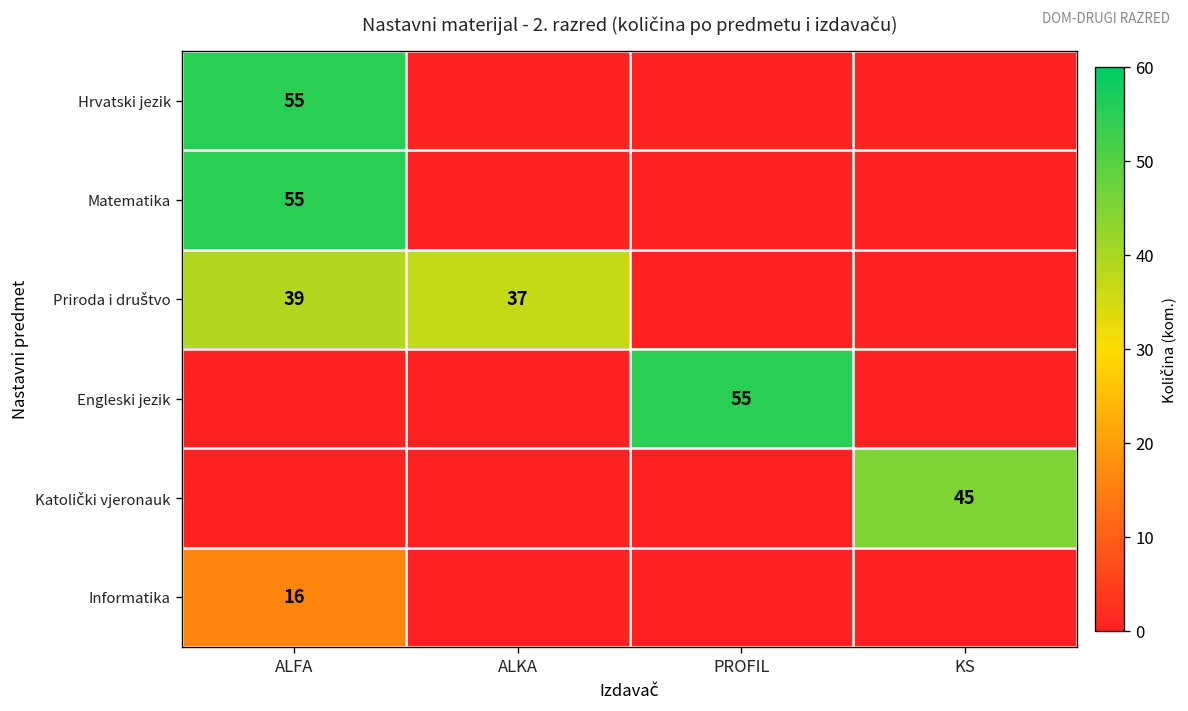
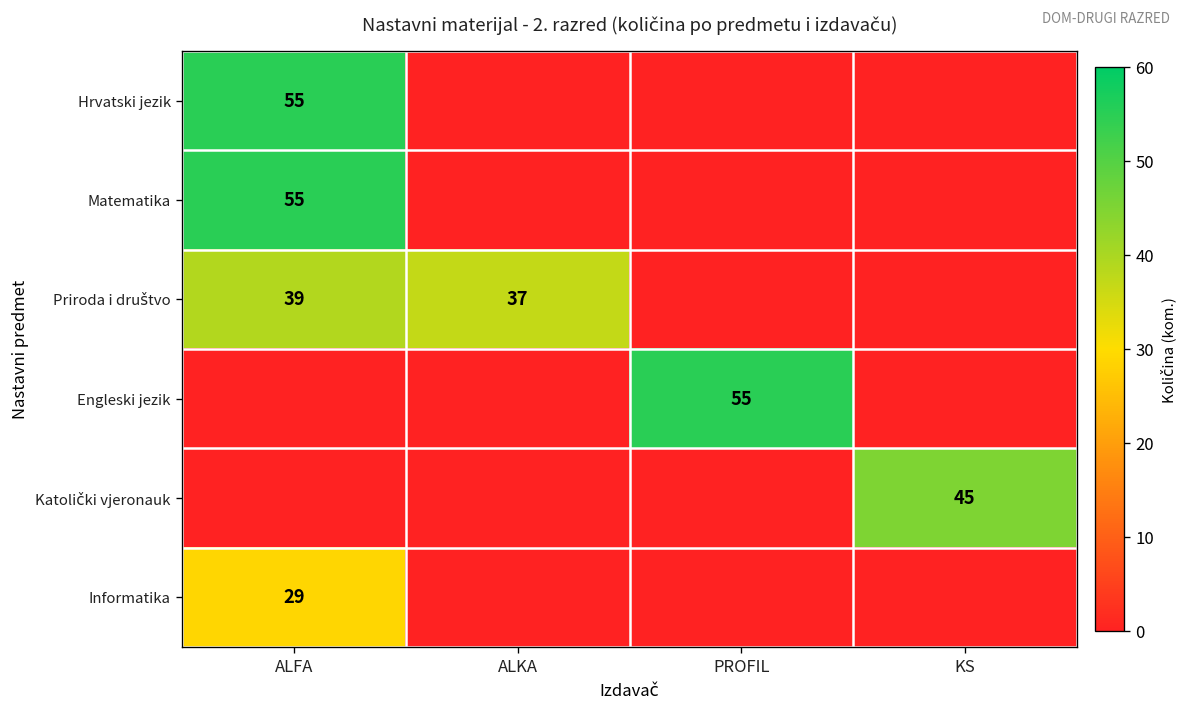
Informatika, ALFA: 16 -> 29
